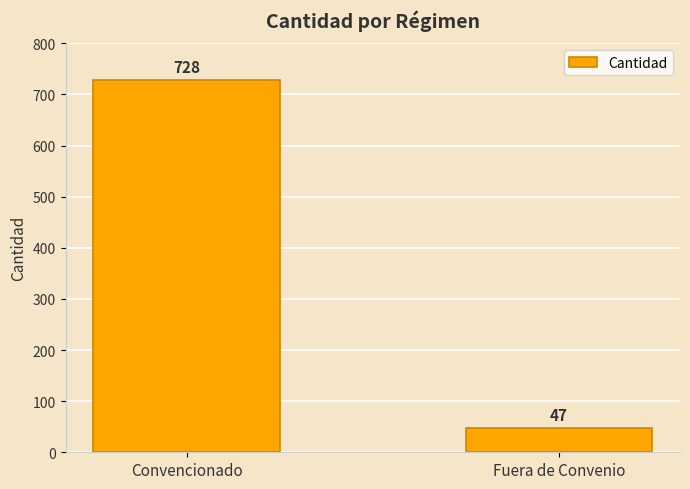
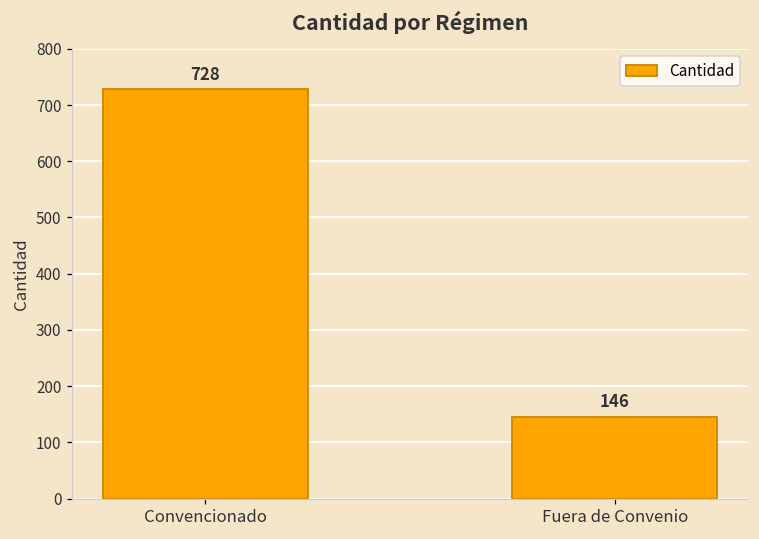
Fuera de Convenio: 47 -> 146
